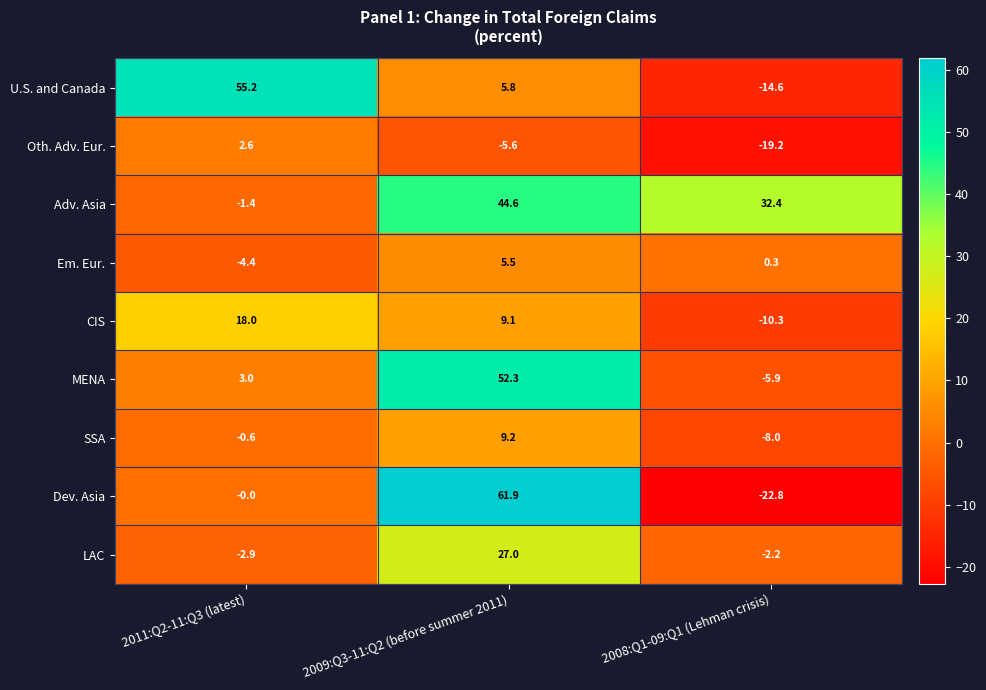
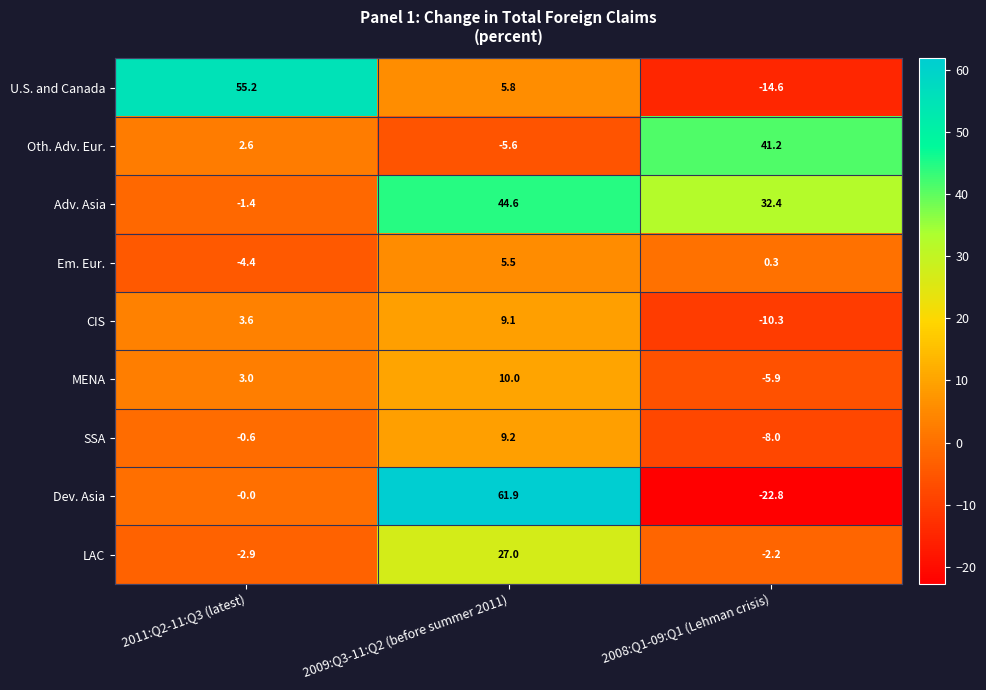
Oth. Adv. Eur., 2008:Q1-09:Q1 (Lehman crisis): -19.2 -> 41.2
CIS, 2011:Q2-11:Q3 (latest): 18.0 -> 3.6
MENA, 2009:Q3-11:Q2 (before summer 2011): 52.3 -> 10.0
